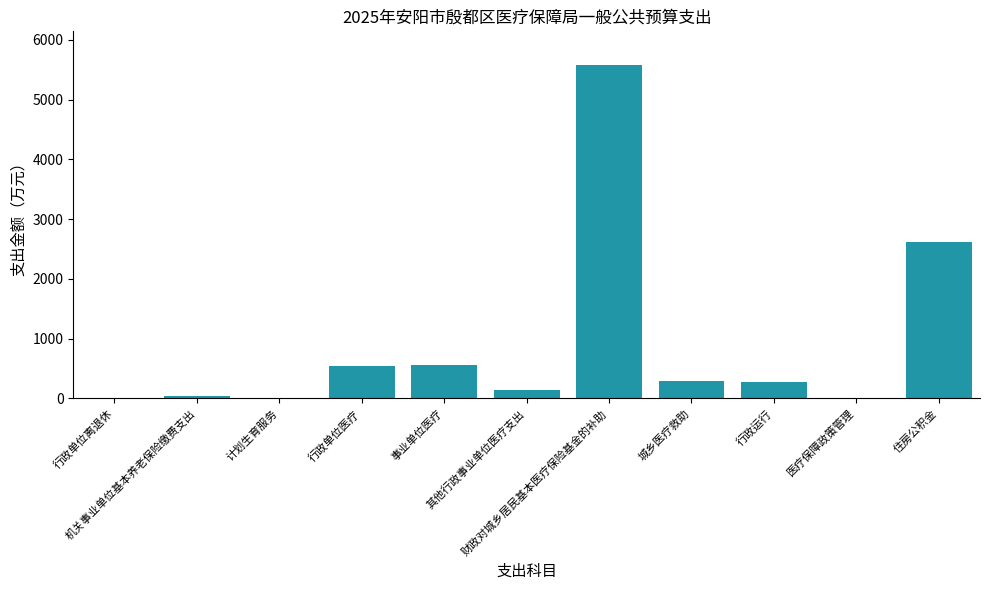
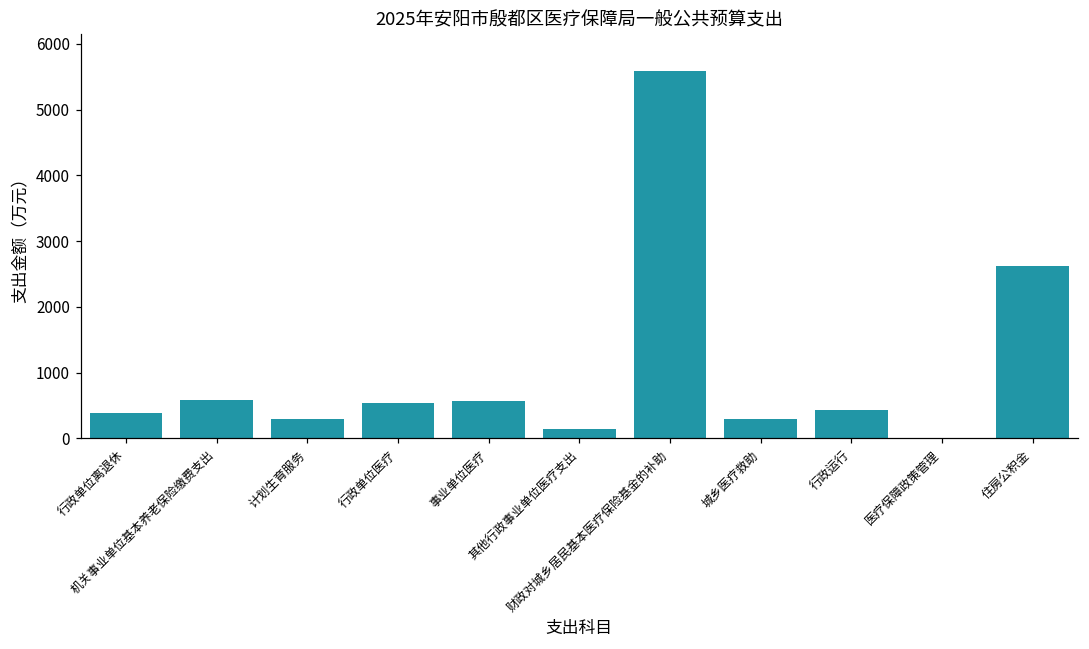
行政单位离退休: 0 -> 400
机关事业单位基本养老保险缴费支出: 0 -> 600
计划生育服务: 0 -> 300
行政运行: 300 -> 400
